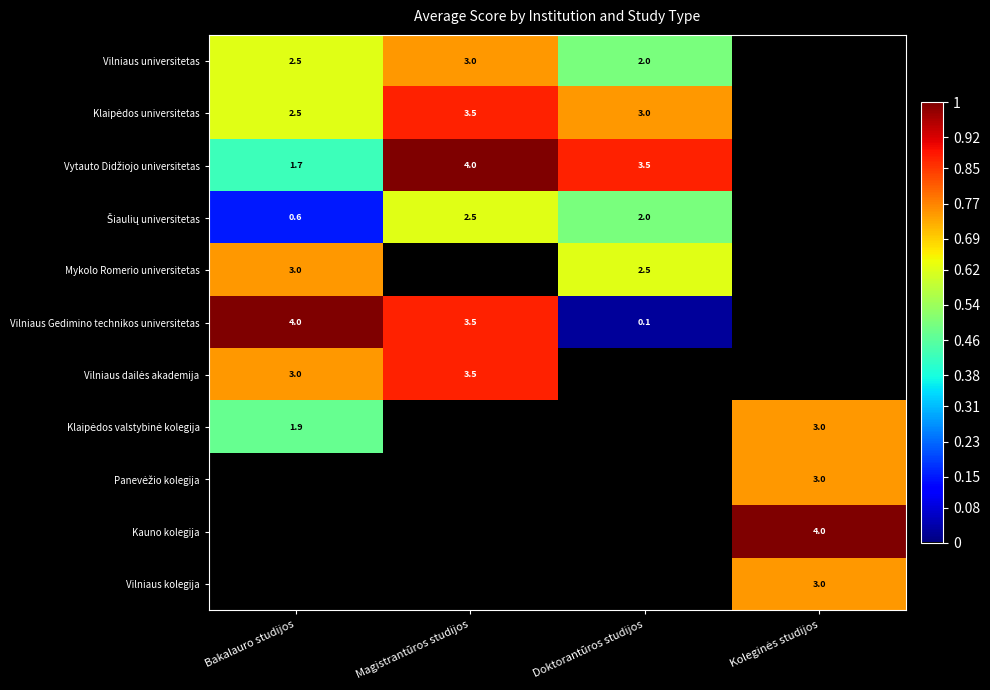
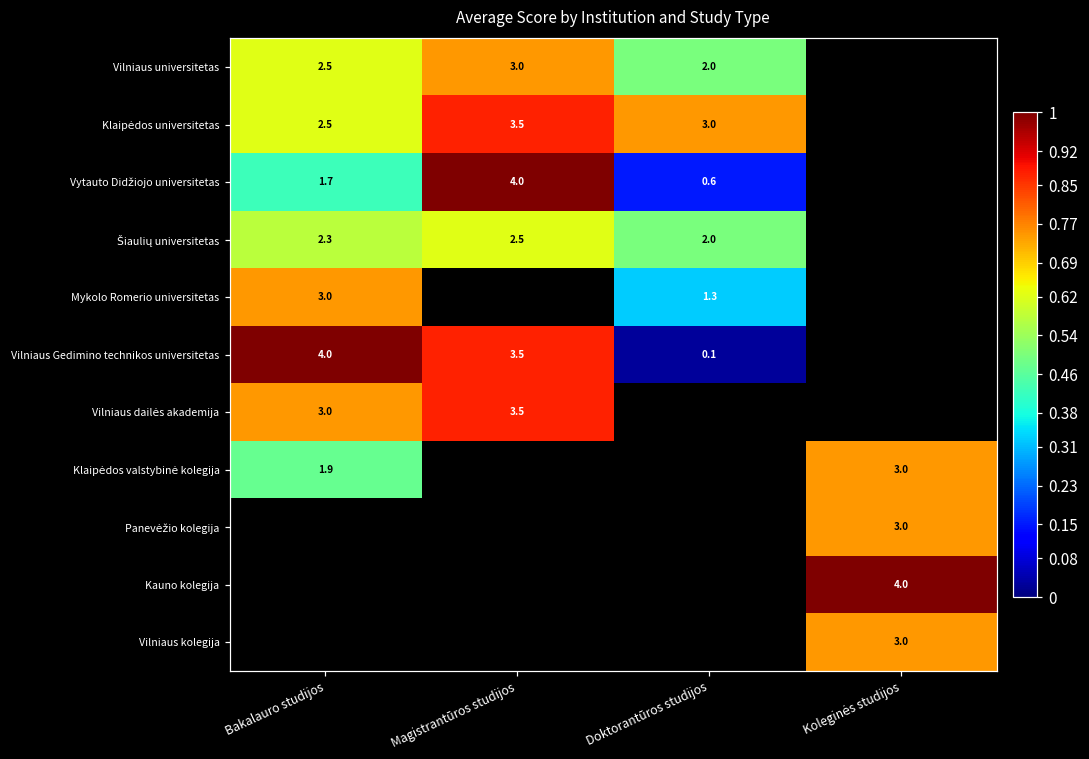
Vytauto Didžiojo universitetas, Doktorantūros studijos: 3.5 -> 0.6
Šiaulių universitetas, Bakalauro studijos: 0.6 -> 2.3
Mykolo Romerio universitetas, Doktorantūros studijos: 2.5 -> 1.3
